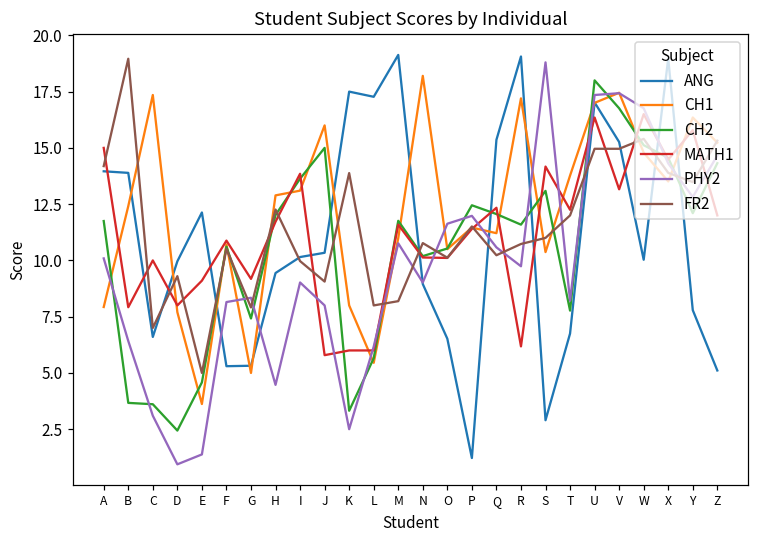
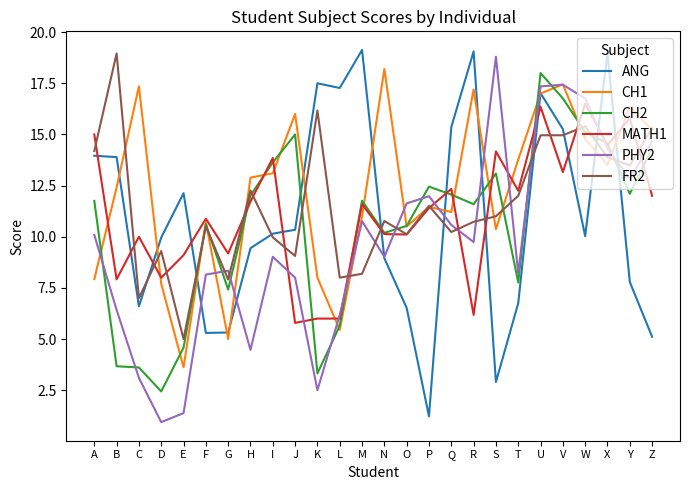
FR2, K: 13.9 -> 16.2
